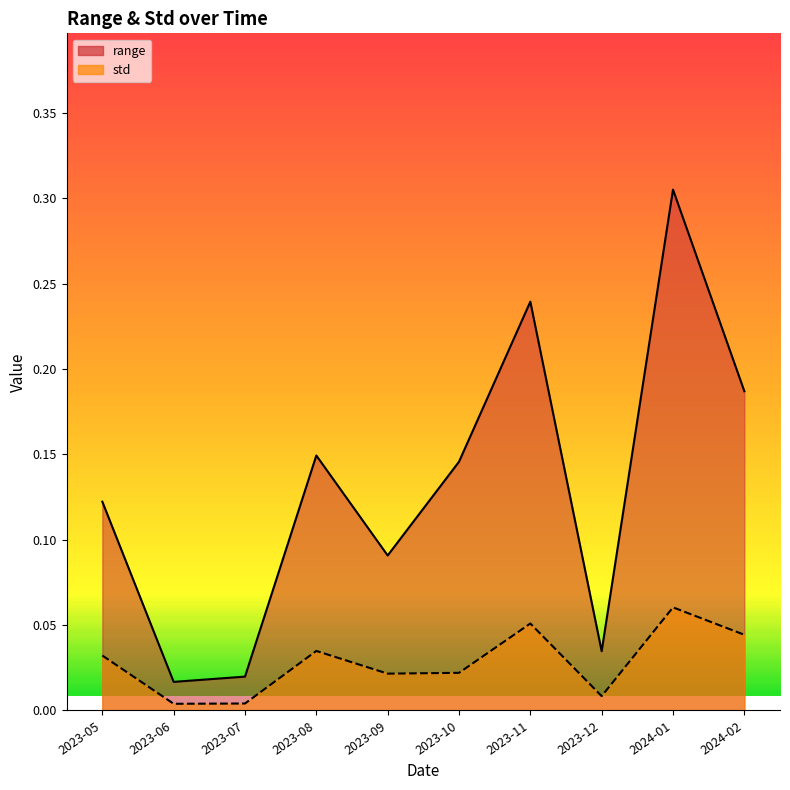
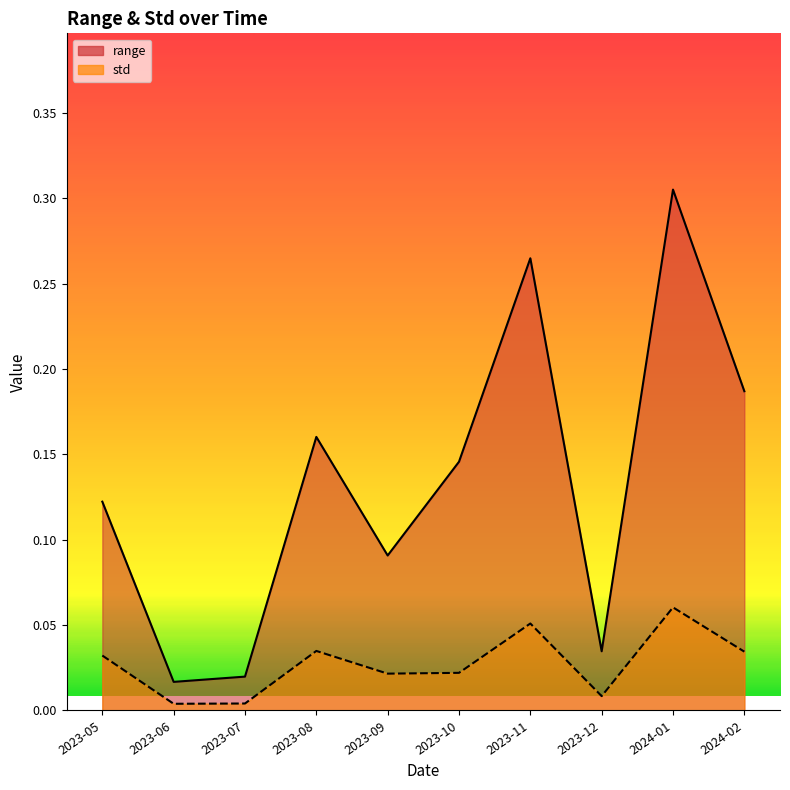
range, 2023-08: 0.149 -> 0.160
range, 2023-11: 0.239 -> 0.265
std, 2024-02: 0.044 -> 0.034
